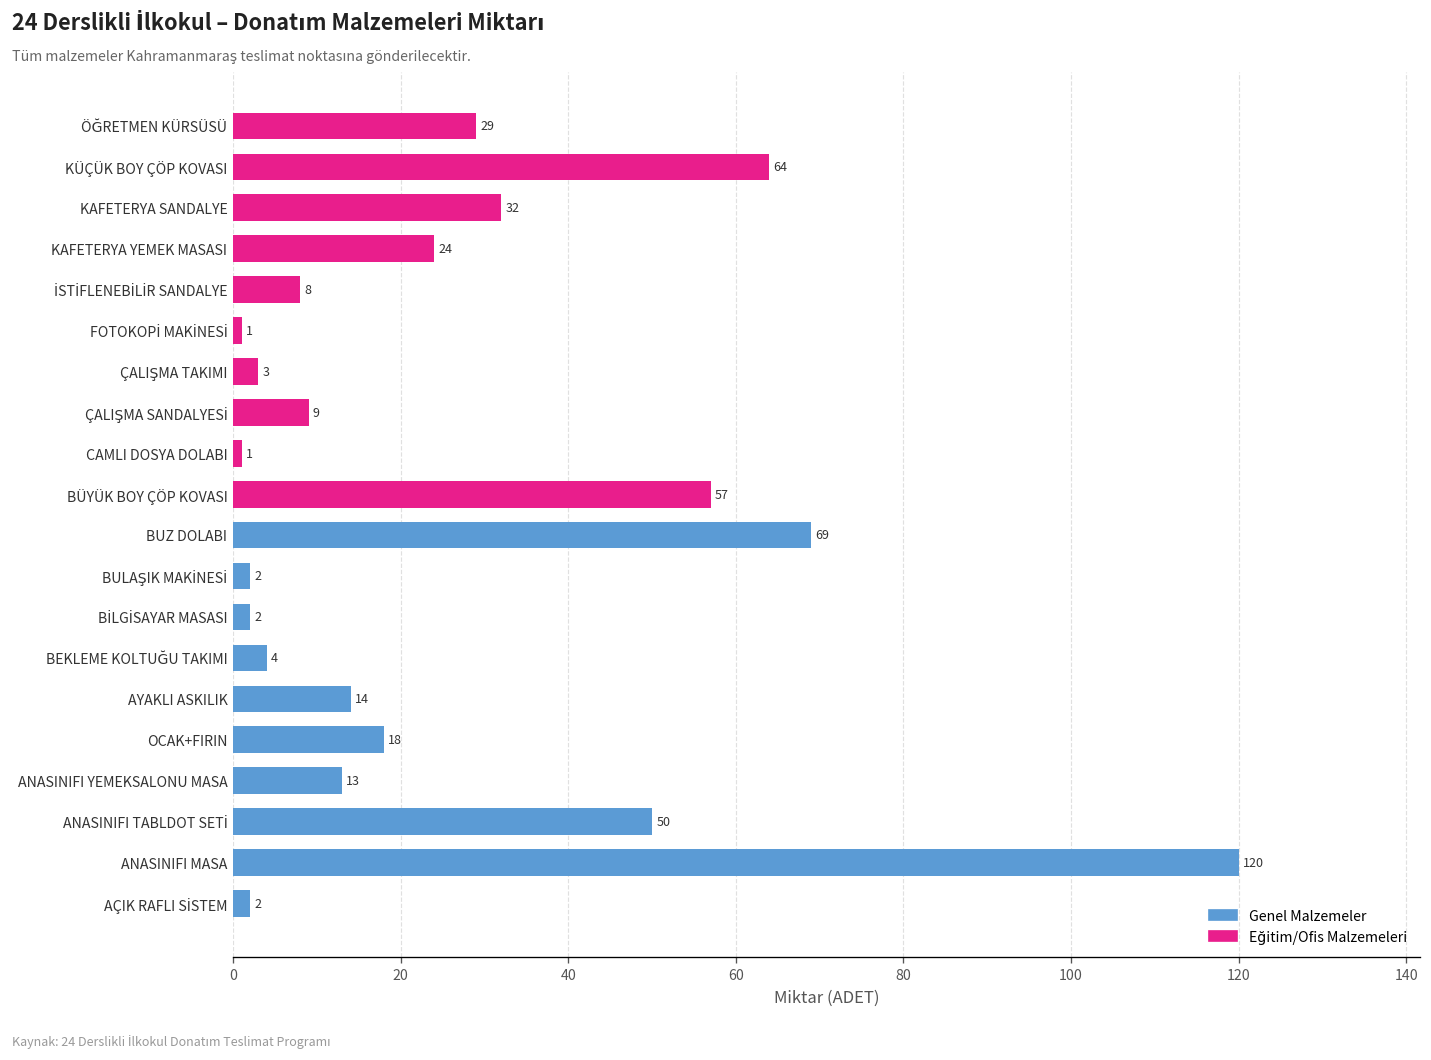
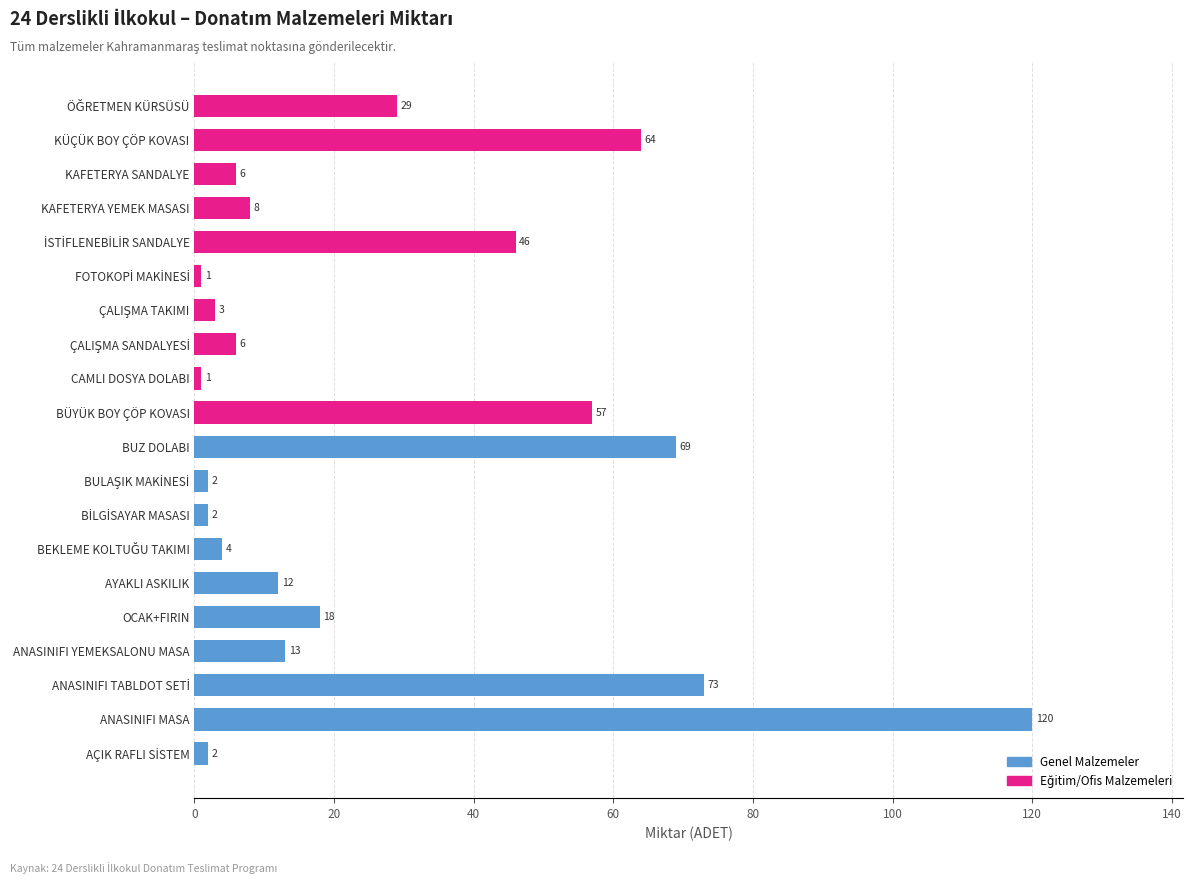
KAFETERYA SANDALYE: 32 -> 6
KAFETERYA YEMEK MASASI: 24 -> 8
İSTİFLENEBİLİR SANDALYE: 8 -> 46
ÇALIŞMA SANDALYESİ: 9 -> 6
AYAKLI ASKILIK: 14 -> 12
ANASINIFI TABLDOT SETİ: 50 -> 73
